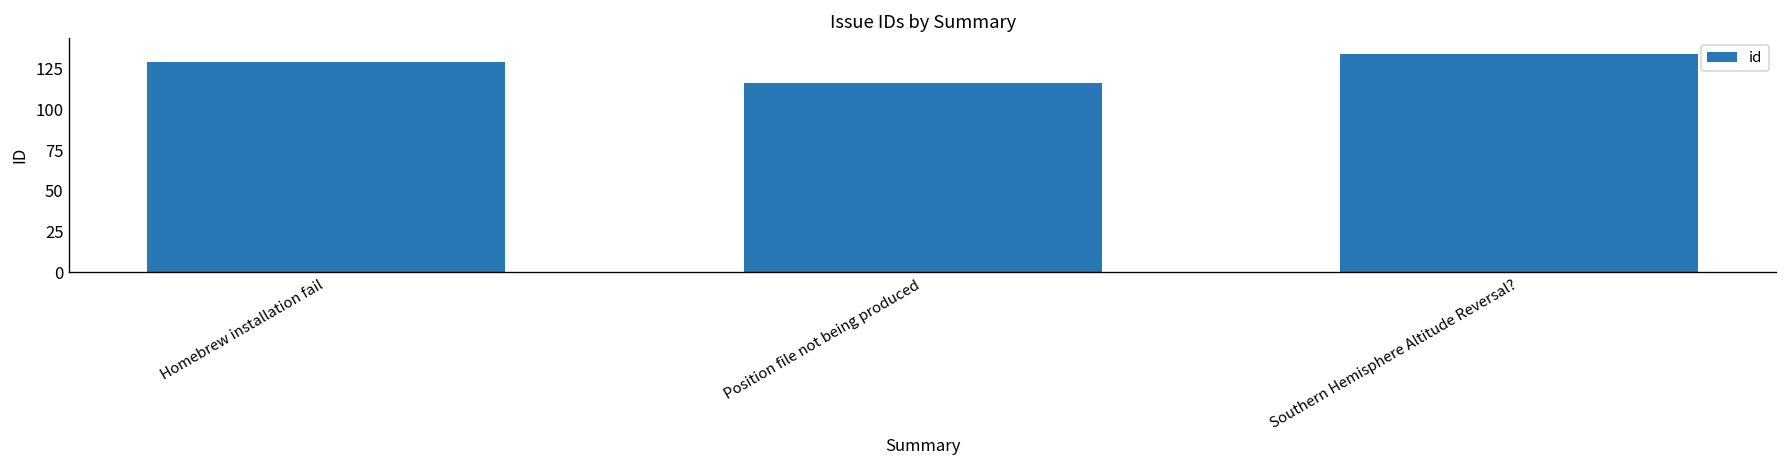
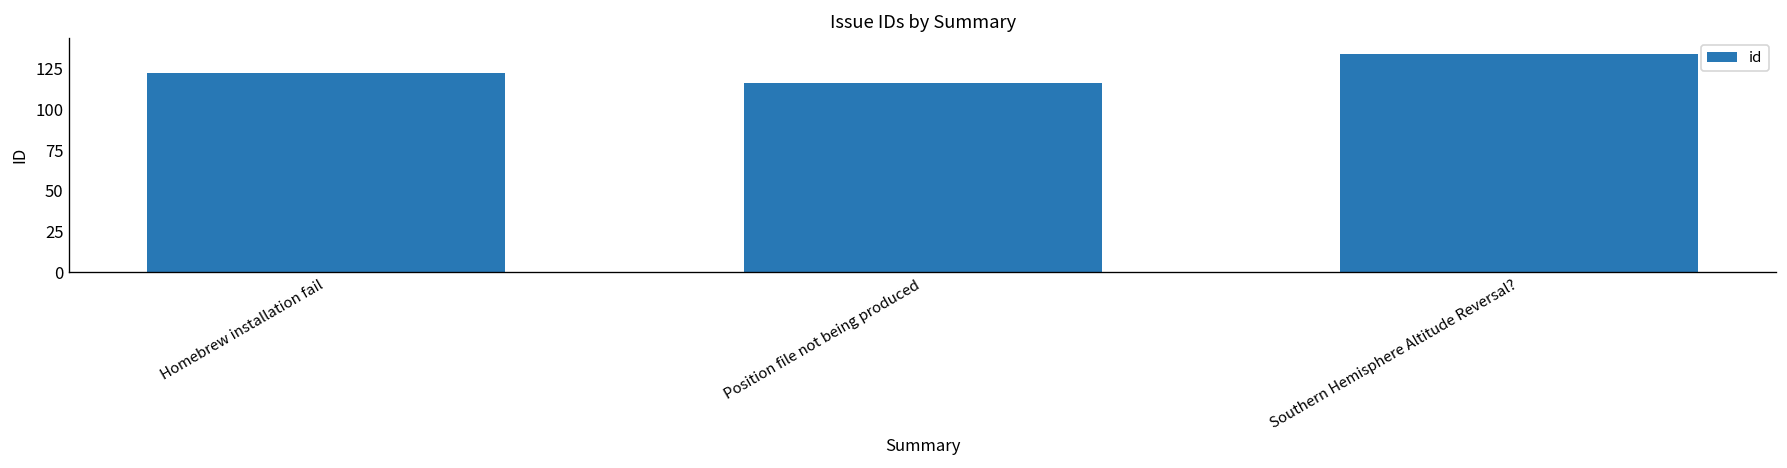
Homebrew installation fail: 129 -> 122
